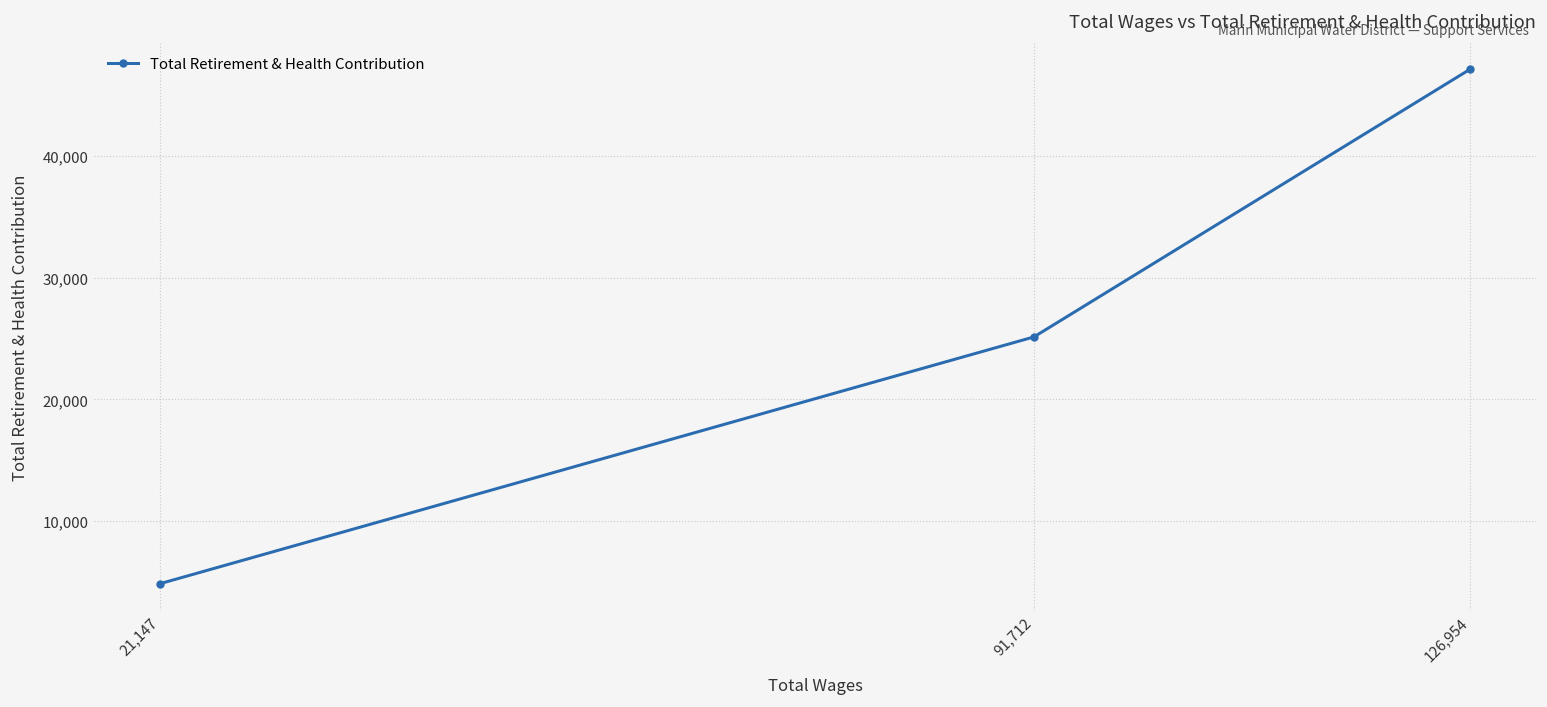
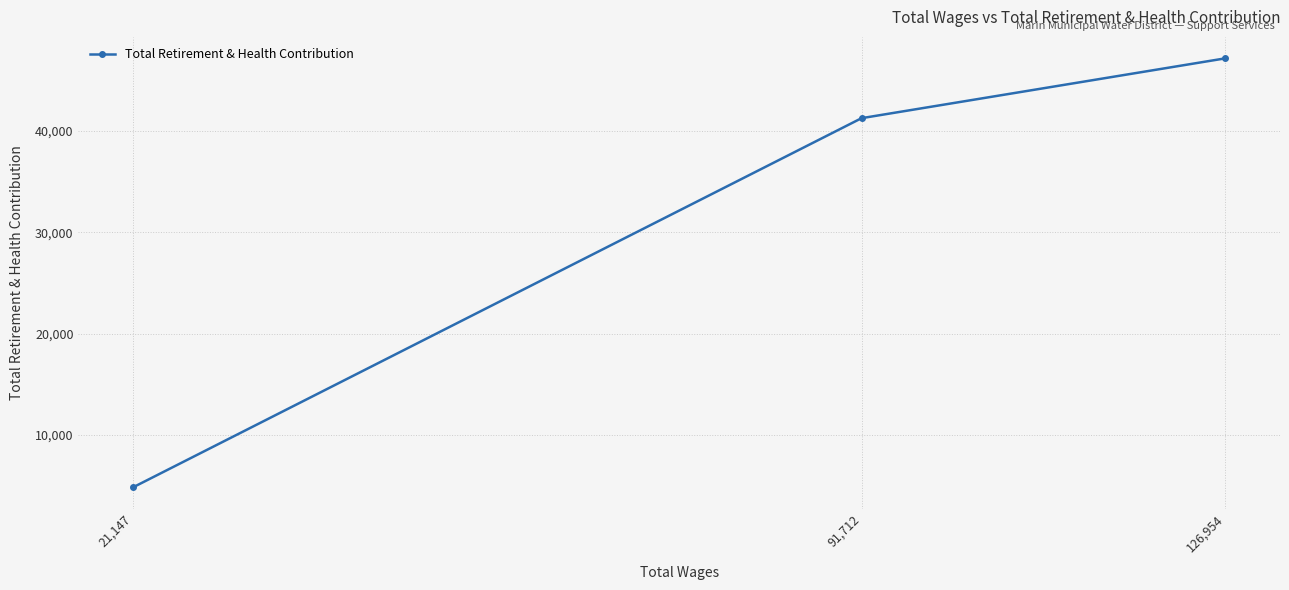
91,712: 25,100 -> 41,300
